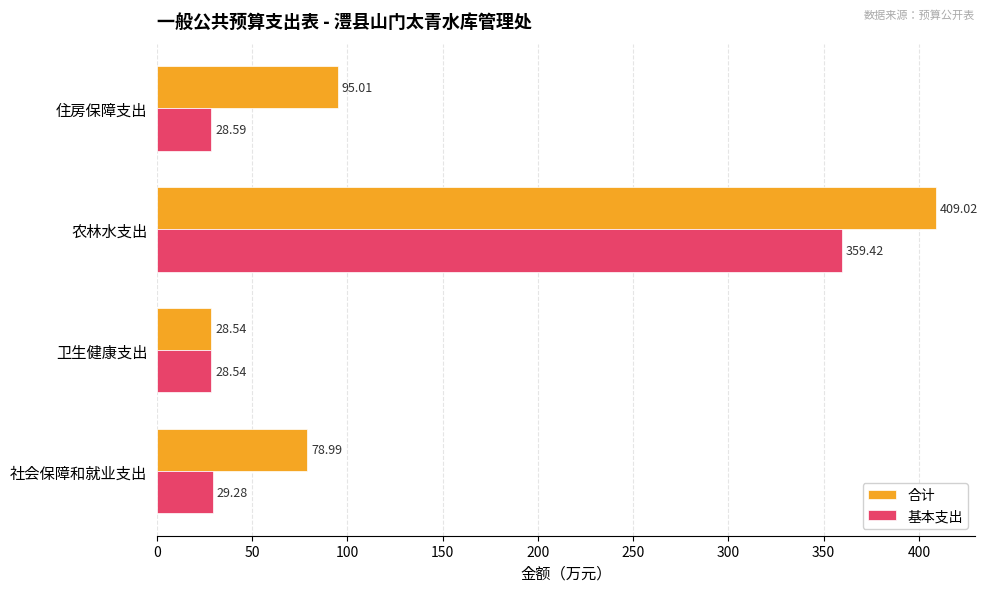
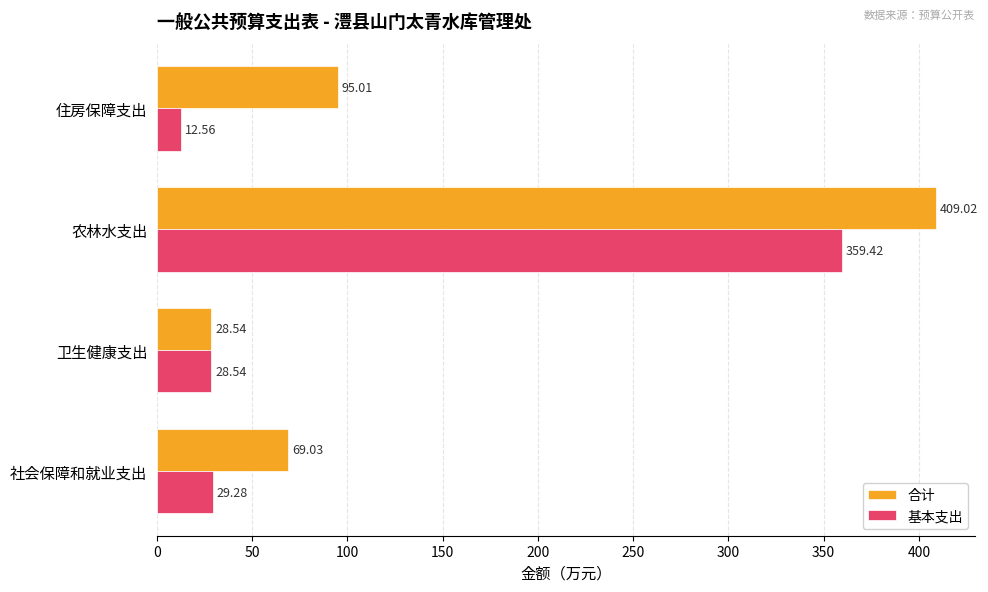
基本支出, 住房保障支出: 28.59 -> 12.56
合计, 社会保障和就业支出: 78.99 -> 69.03
